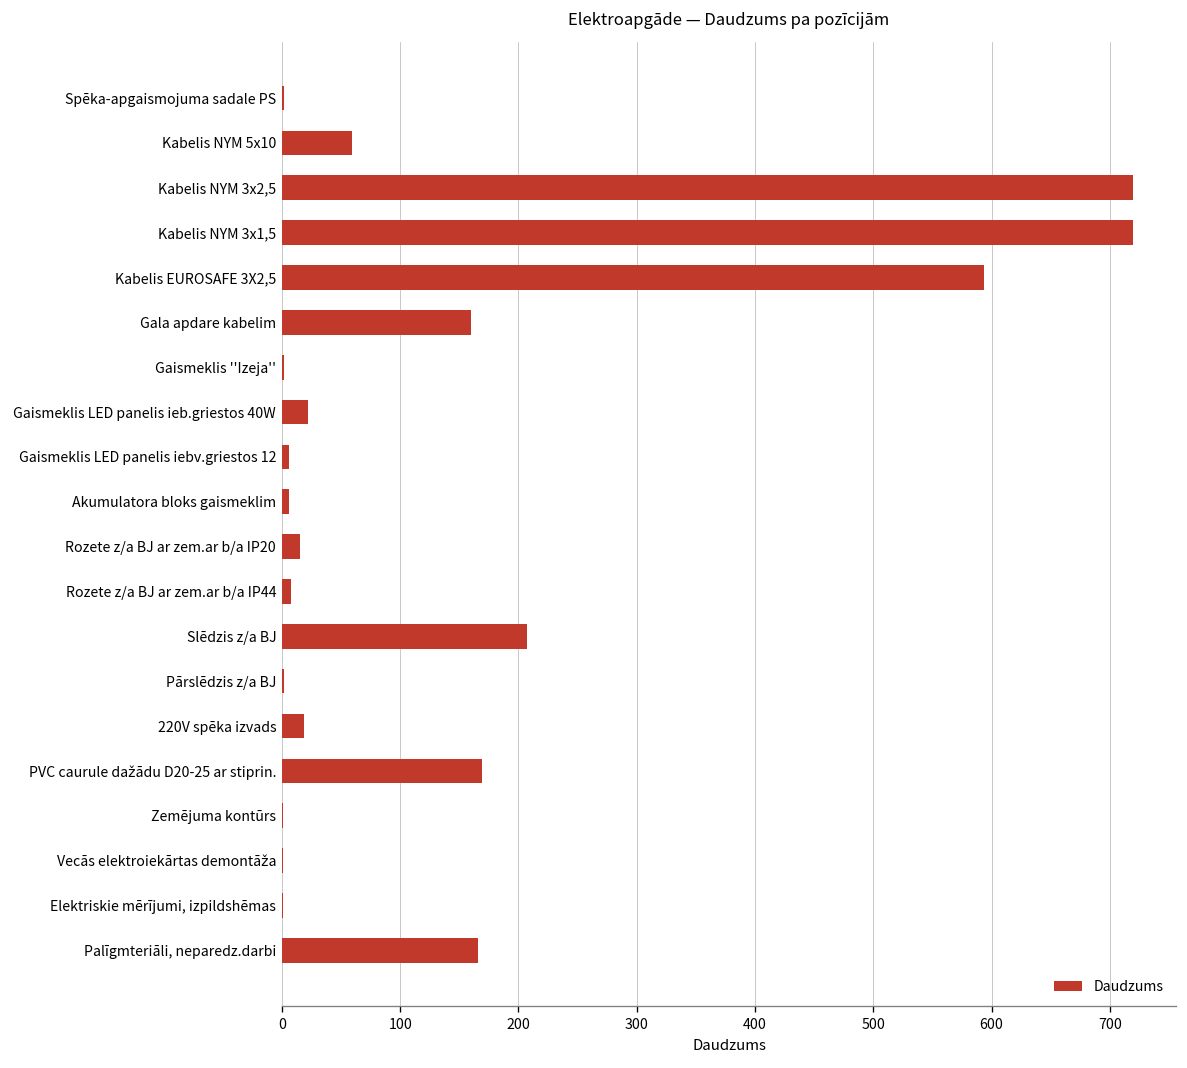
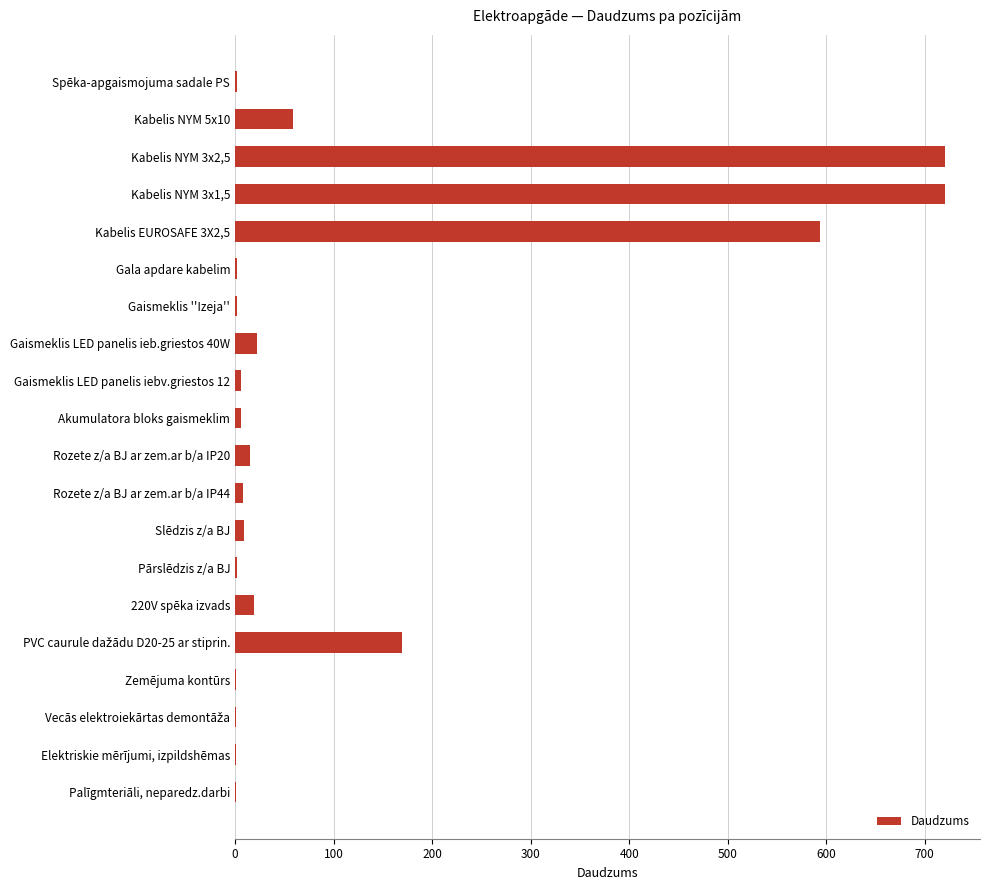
Gala apdare kabelim: 160 -> 0
Slēdzis z/a BJ: 210 -> 10
Palīgmteriāli, neparedz.darbi: 170 -> 0
